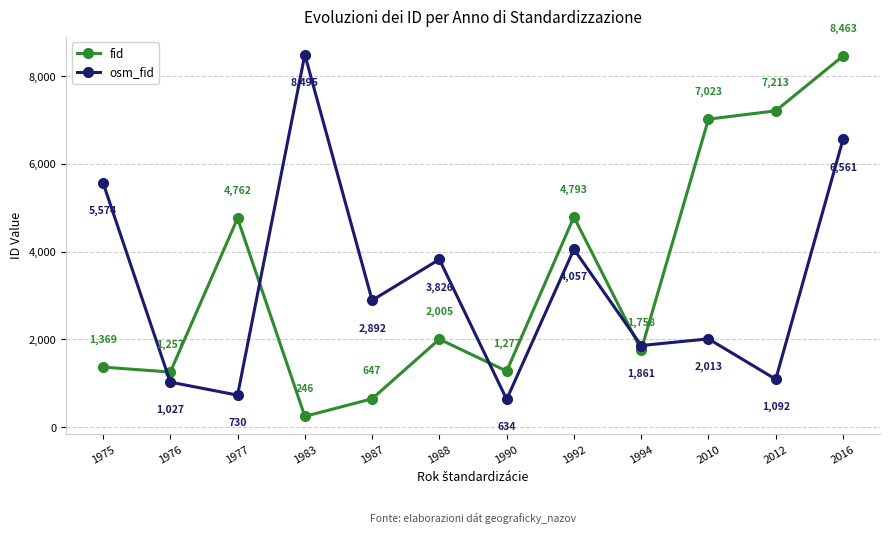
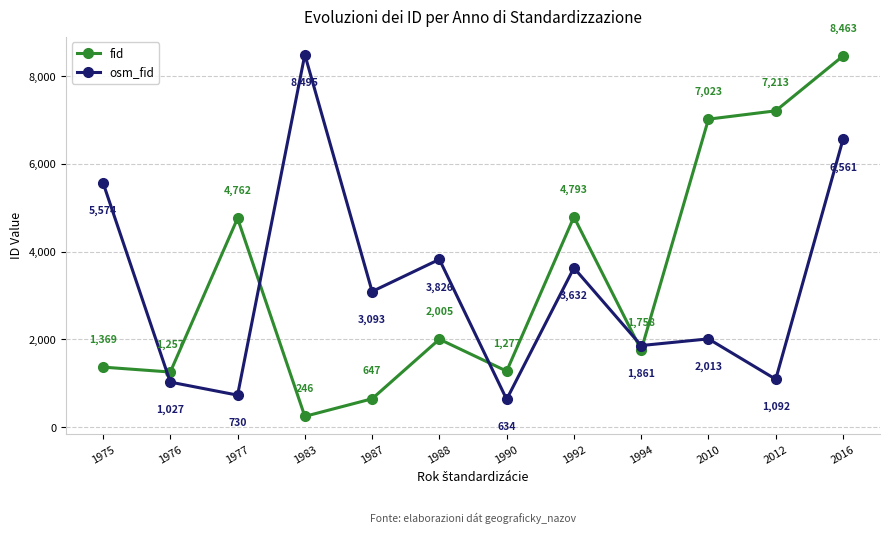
osm_fid, 1987: 2,892 -> 3,093
osm_fid, 1992: 4,057 -> 3,632
